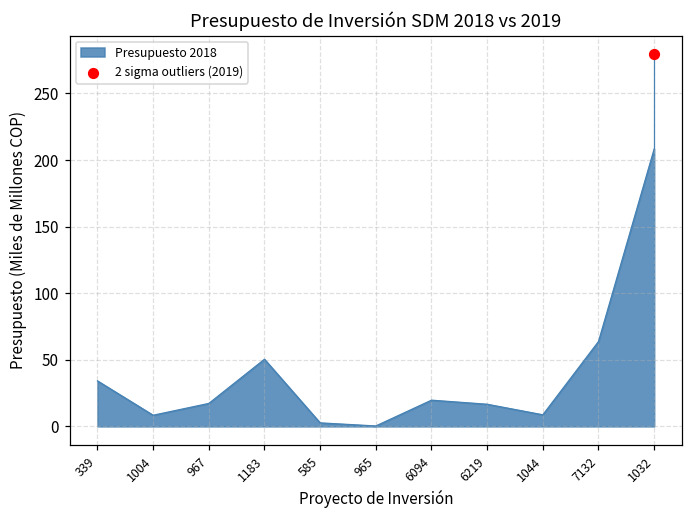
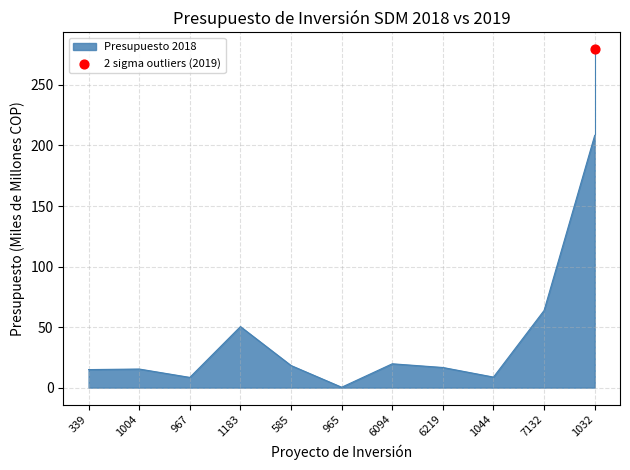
Presupuesto 2018, 339: 34 -> 15
Presupuesto 2018, 1004: 8 -> 15
Presupuesto 2018, 967: 17 -> 8
Presupuesto 2018, 585: 3 -> 18
